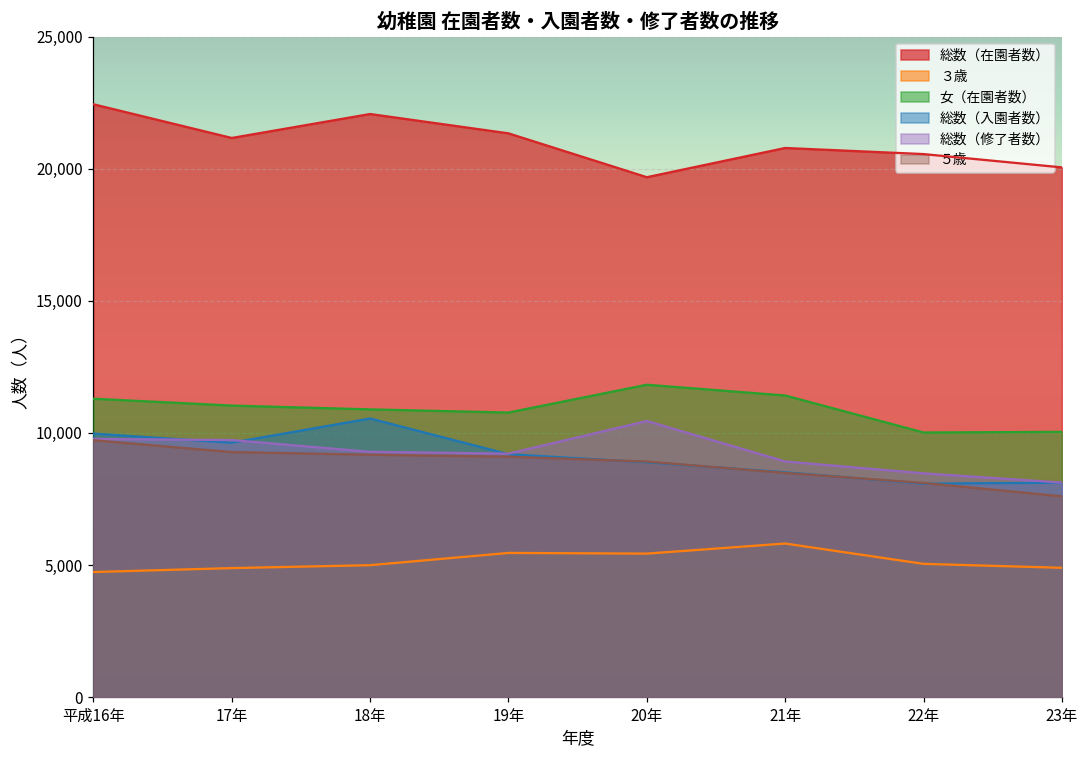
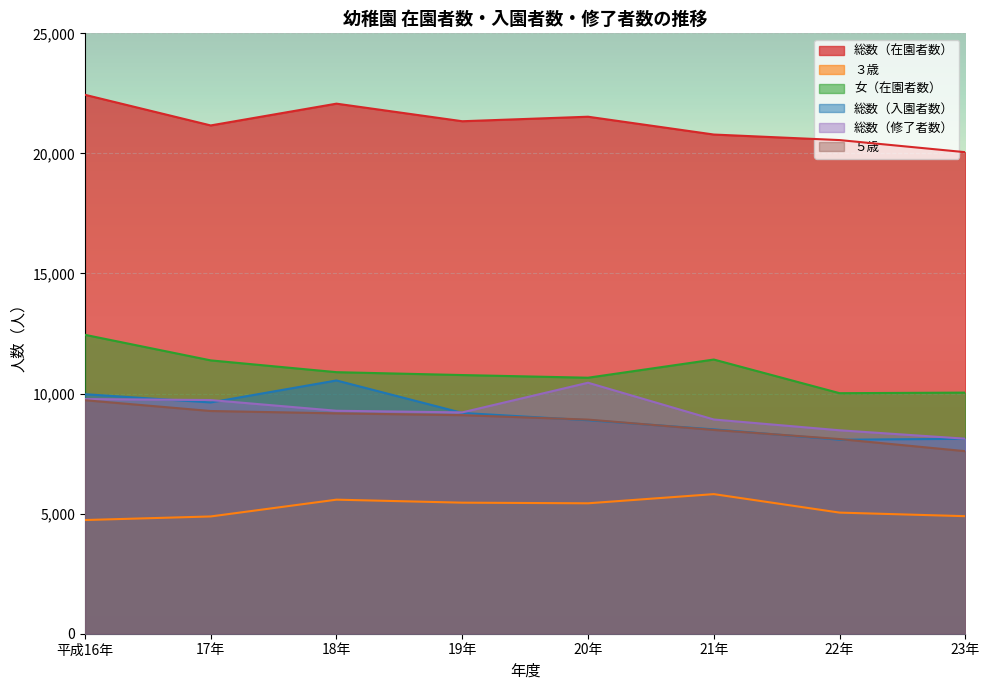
女（在園者数）, 平成16年: 11,300 -> 12,400
女（在園者数）, 17年: 11,000 -> 11,400
３歳, 18年: 5,000 -> 5,600
総数（在園者数）, 20年: 19,700 -> 21,500
女（在園者数）, 20年: 11,800 -> 10,700
